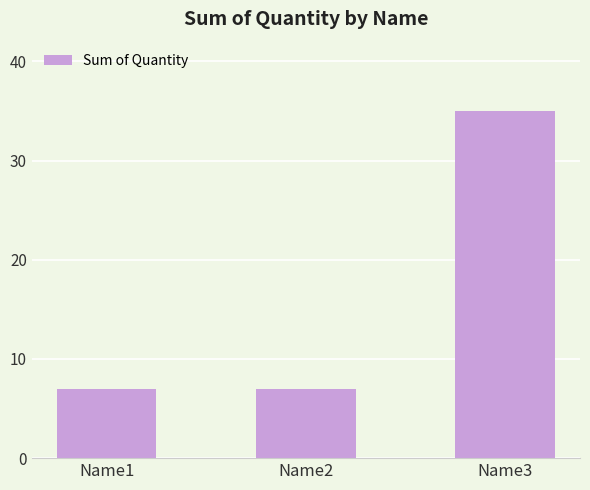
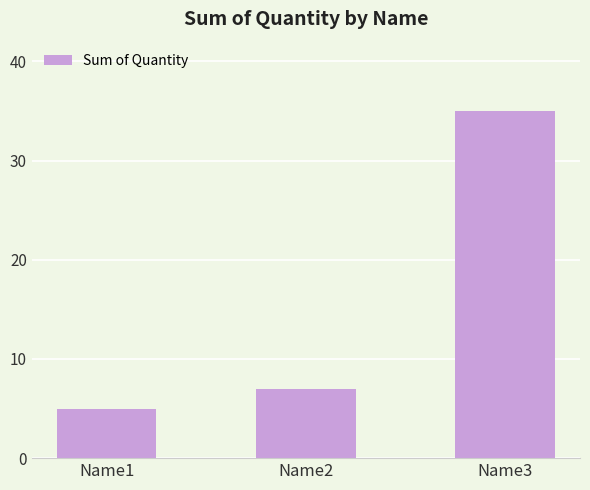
Name1: 7 -> 5
